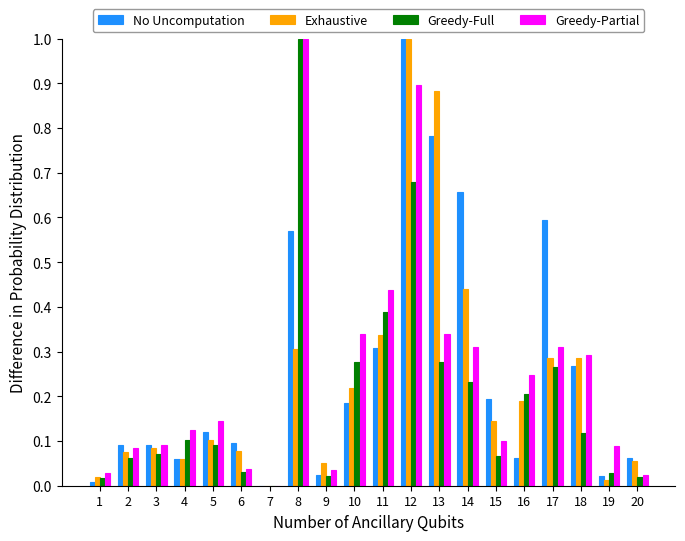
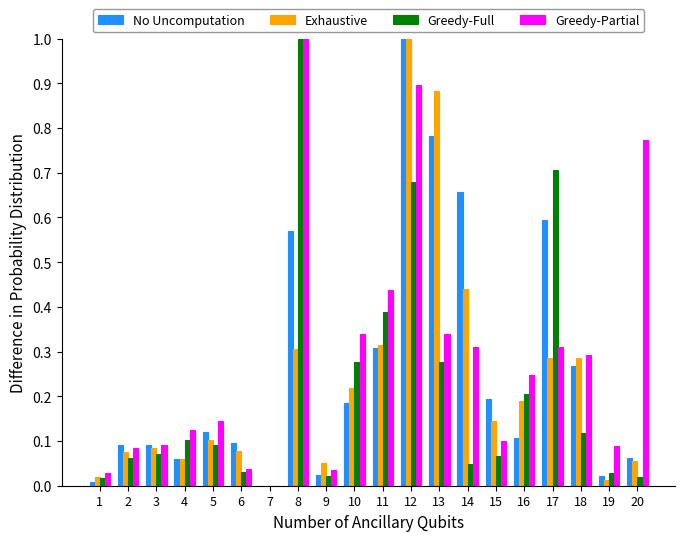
Exhaustive, 11: 0.34 -> 0.31
Greedy-Full, 14: 0.23 -> 0.05
No Uncomputation, 16: 0.06 -> 0.11
Greedy-Full, 17: 0.27 -> 0.71
Greedy-Partial, 20: 0.02 -> 0.77
